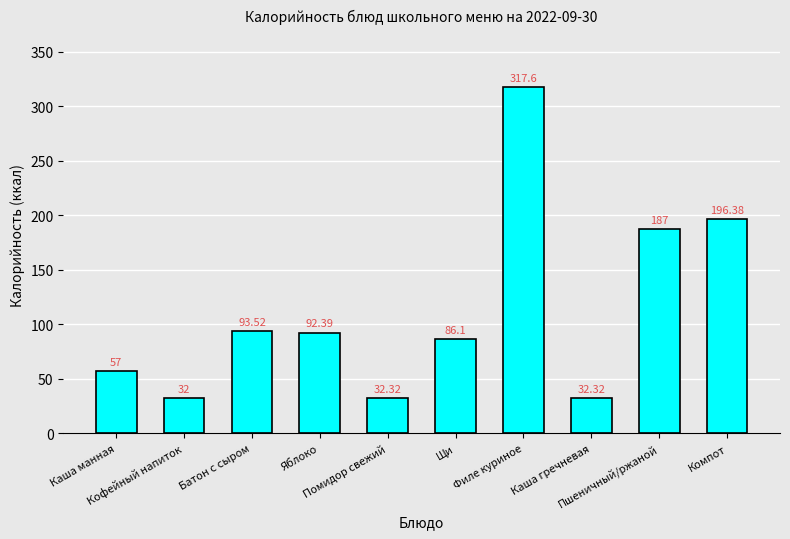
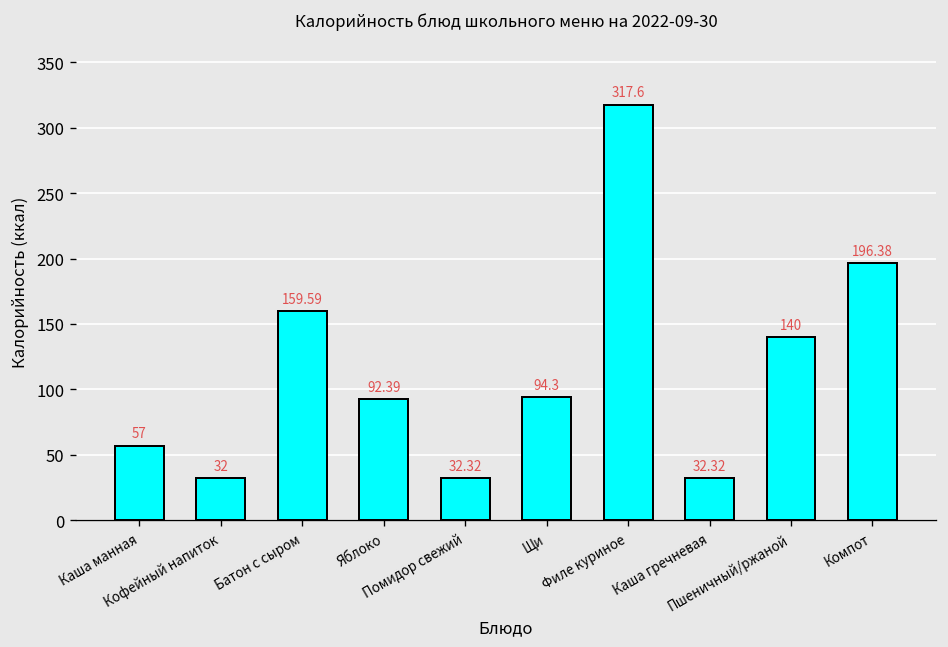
Батон с сыром: 93.52 -> 159.59
Щи: 86.1 -> 94.3
Пшеничный/ржаной: 187 -> 140
